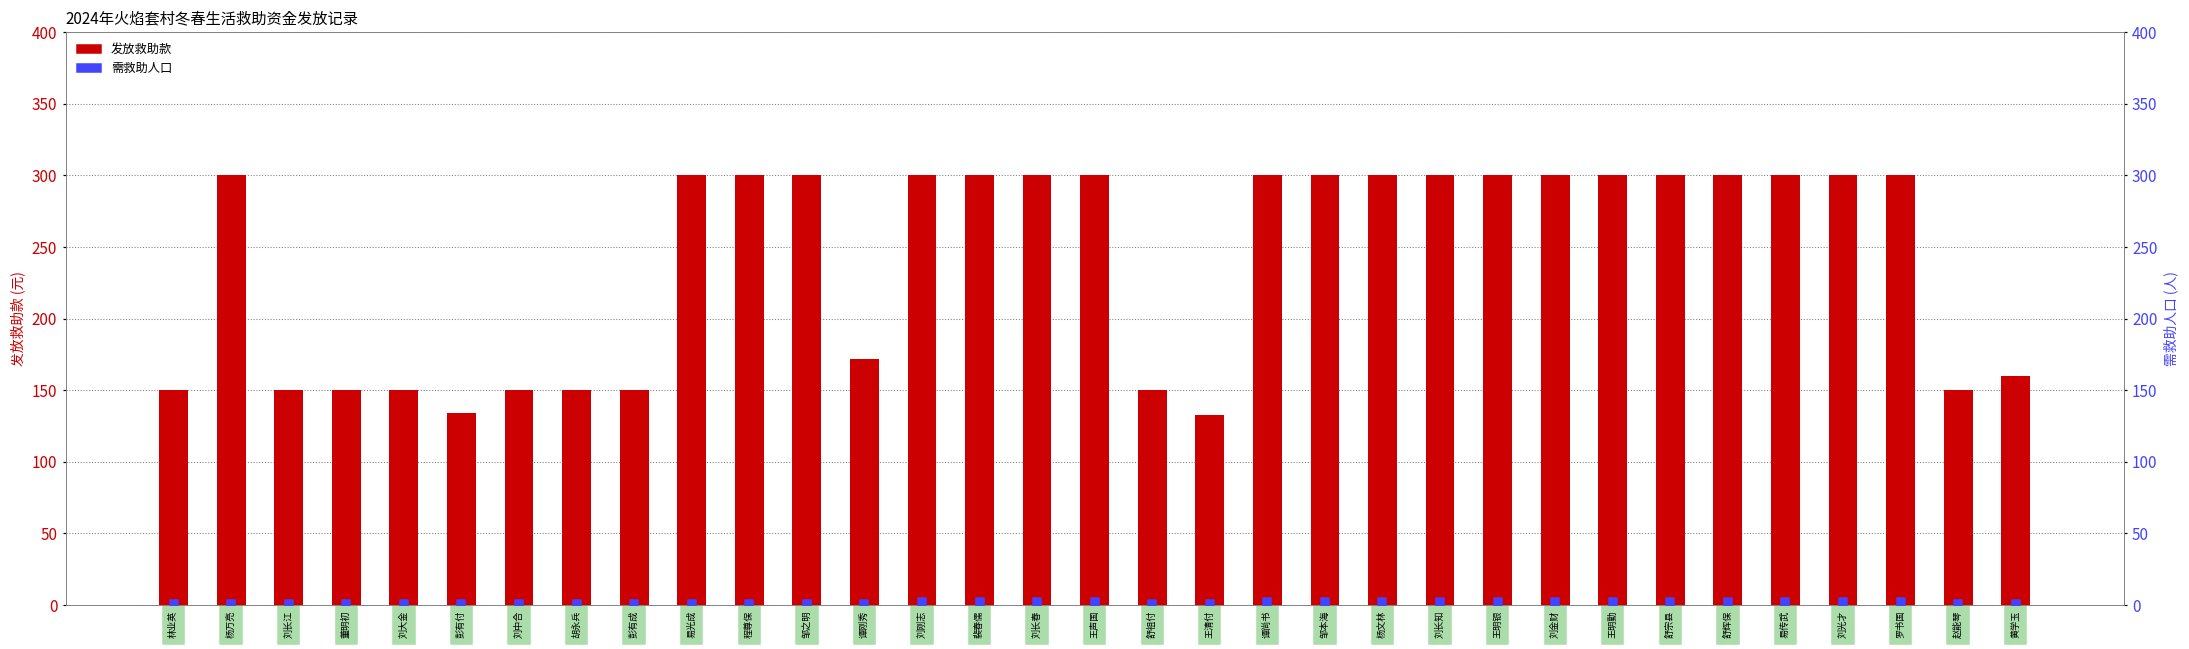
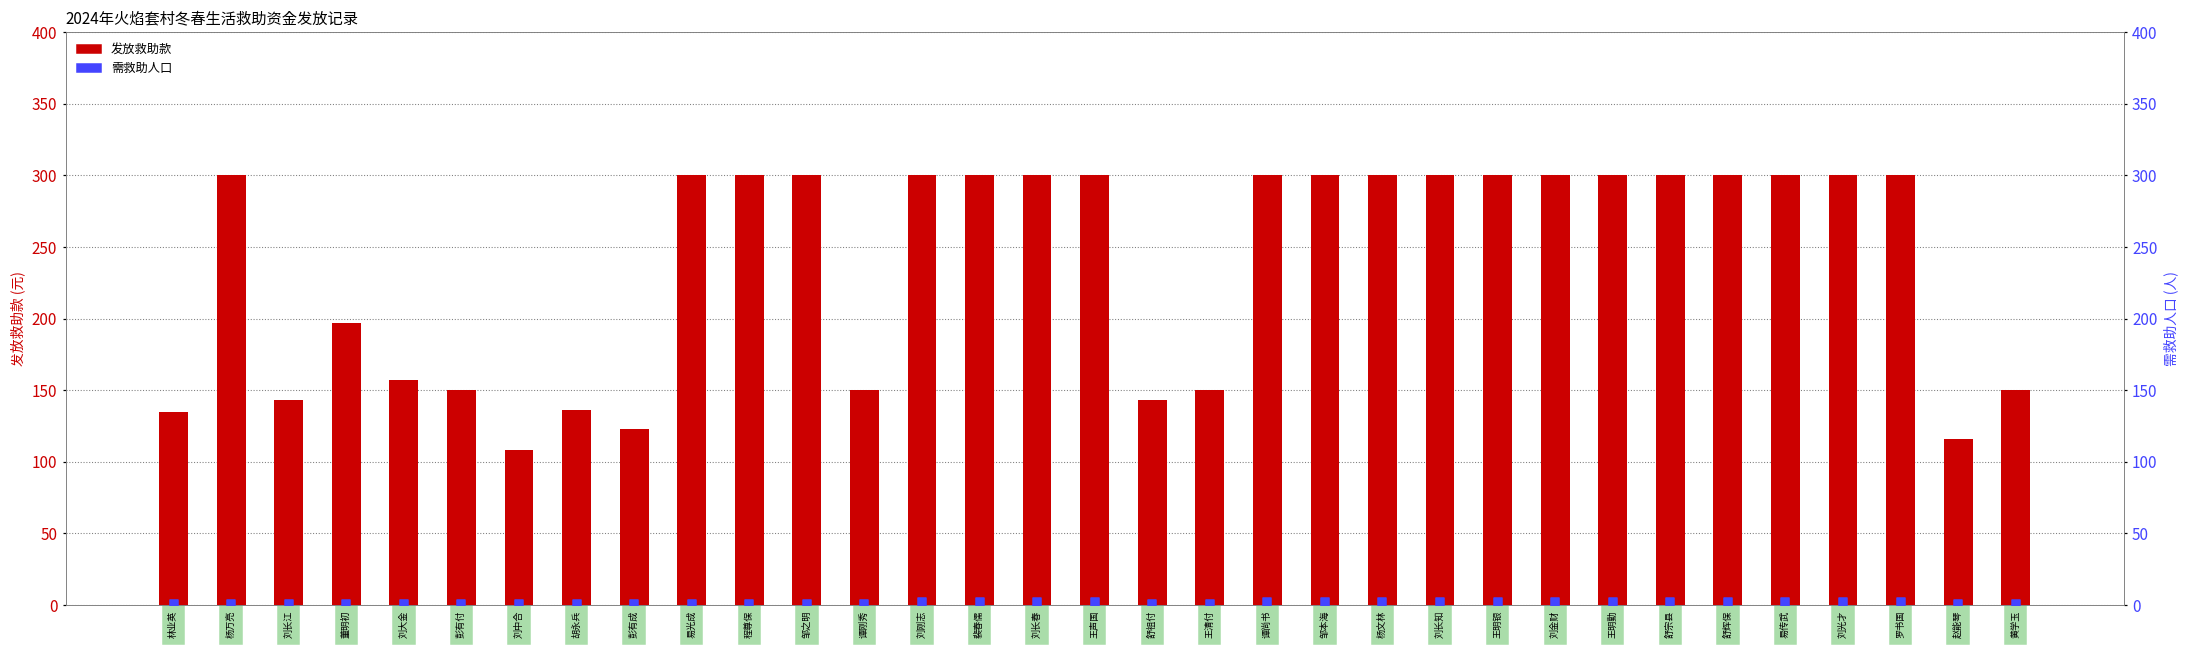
发放救助款, 林业英: 150 -> 135
发放救助款, 刘长江: 150 -> 143
发放救助款, 董明初: 150 -> 197
发放救助款, 刘大金: 150 -> 157
发放救助款, 彭有付: 134 -> 150
发放救助款, 刘中合: 150 -> 108
发放救助款, 胡永兵: 150 -> 136
发放救助款, 彭有成: 150 -> 123
发放救助款, 谭刚秀: 172 -> 150
发放救助款, 舒祖付: 150 -> 143
发放救助款, 王清付: 133 -> 150
发放救助款, 赵能琴: 150 -> 116
发放救助款, 黄学玉: 160 -> 150
